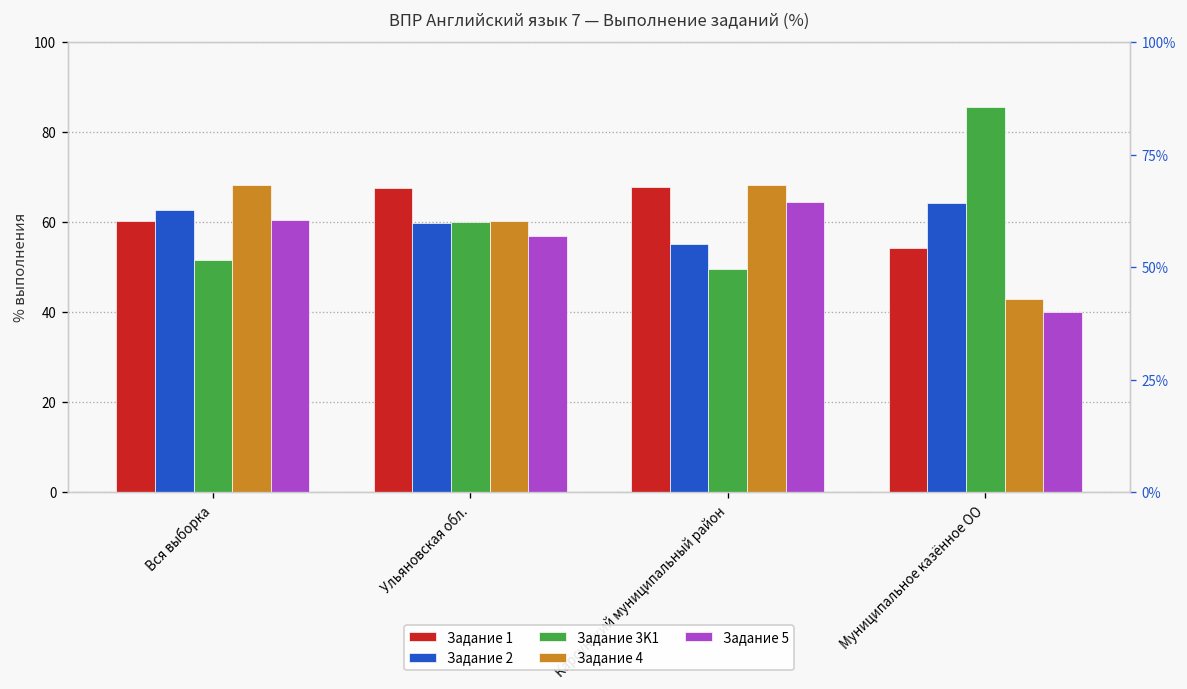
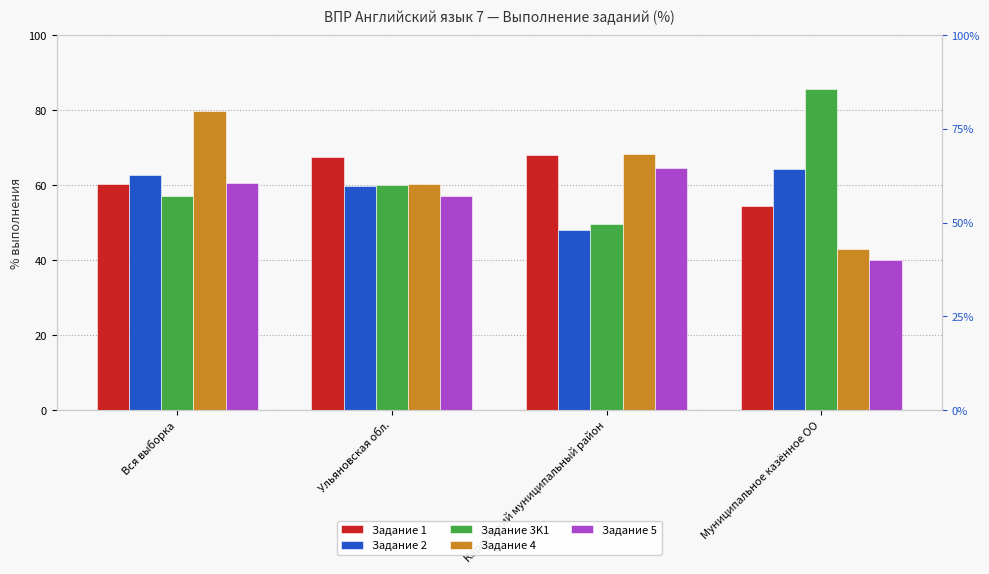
Задание 3K1, Вся выборка: 52 -> 57
Задание 4, Вся выборка: 68 -> 80
Задание 2, Карсунский муниципальный район: 55 -> 48
